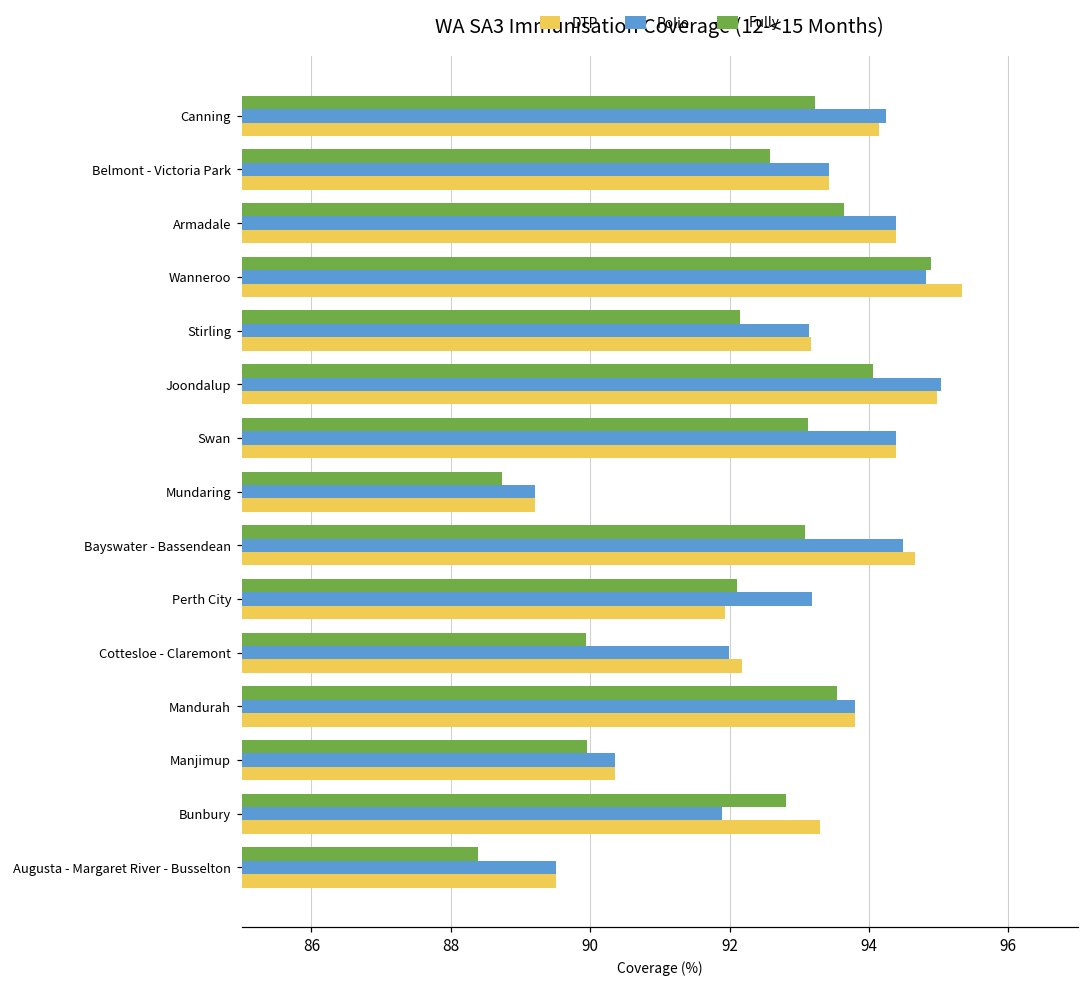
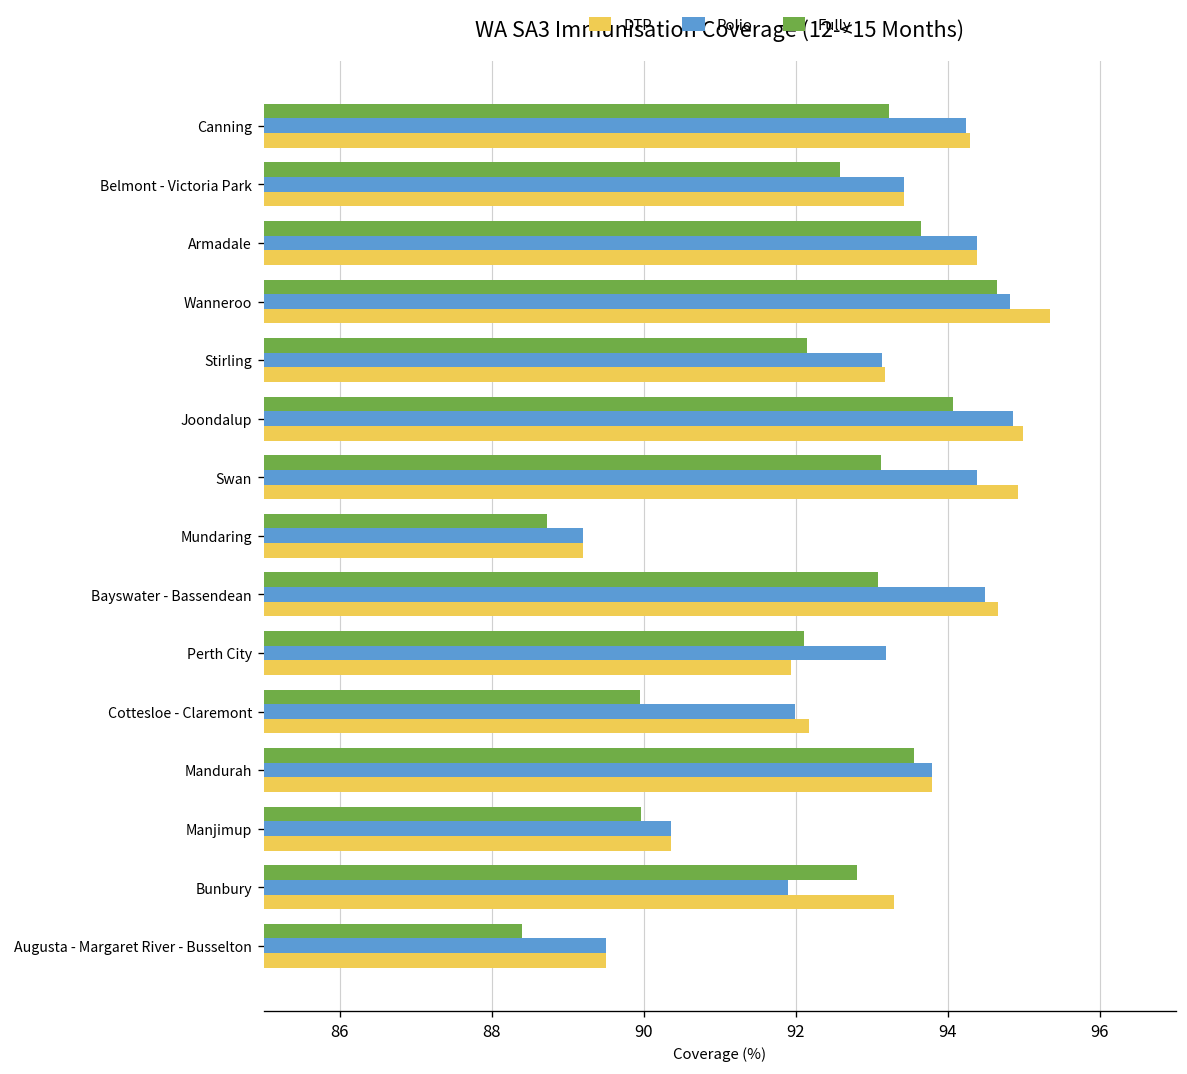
DTP, Canning: 94.2 -> 94.3
Fully, Wanneroo: 94.9 -> 94.6
Polio, Joondalup: 95.0 -> 94.9
DTP, Swan: 94.4 -> 94.9
